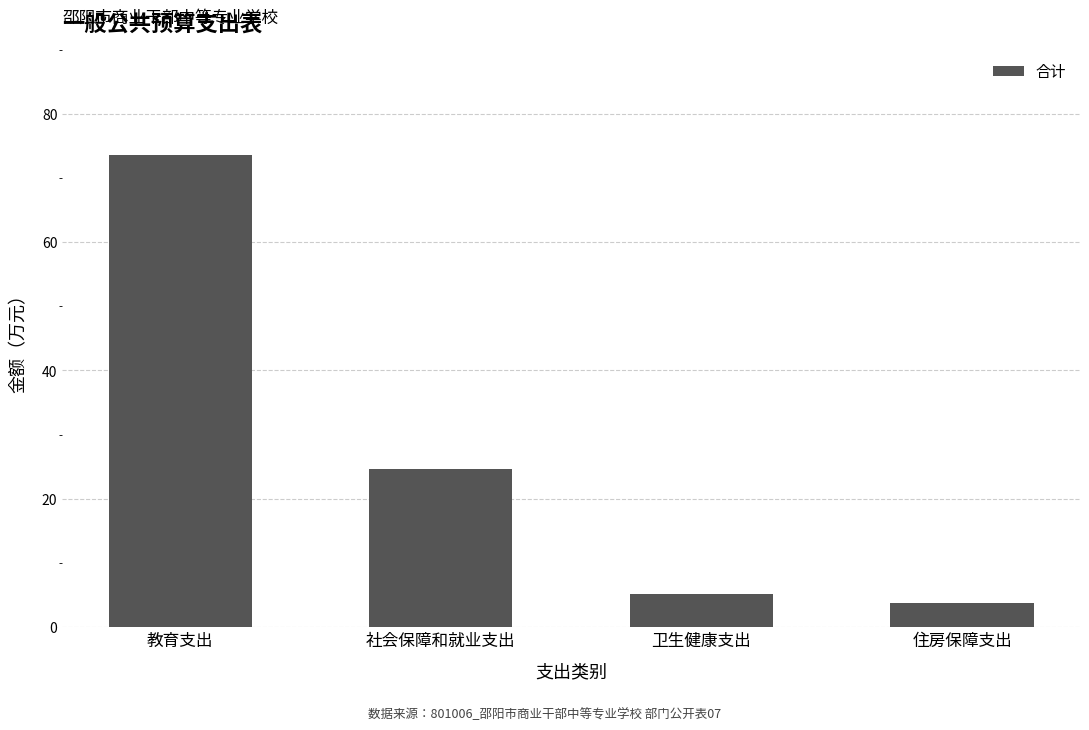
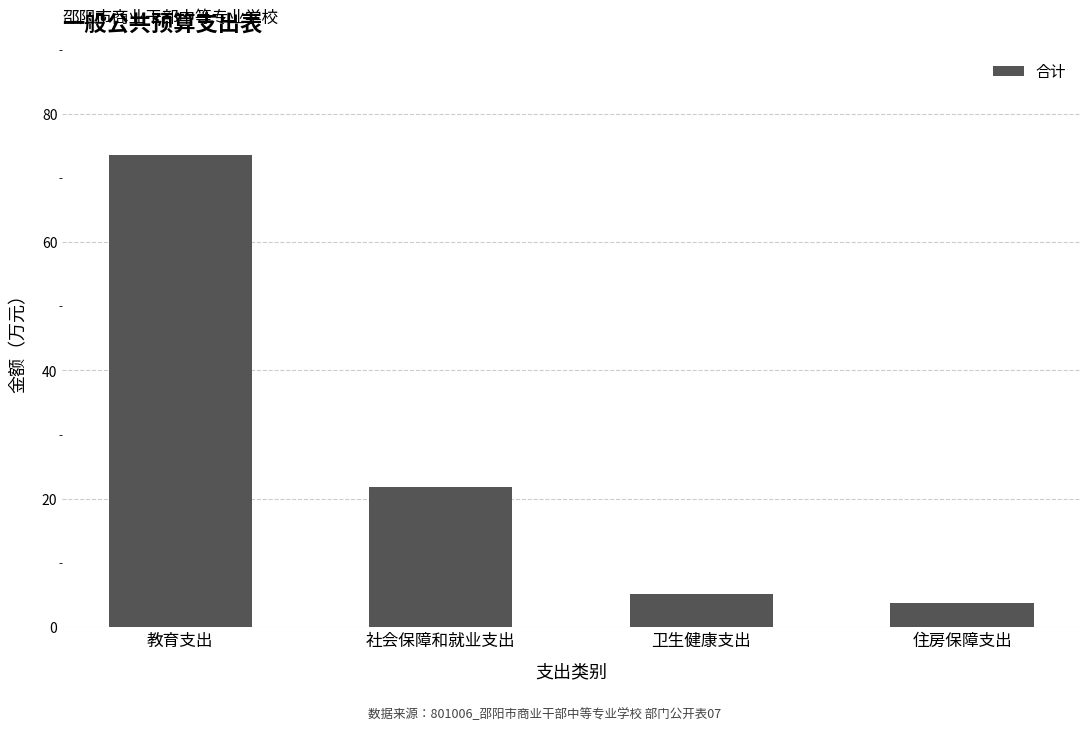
社会保障和就业支出: 25 -> 22
